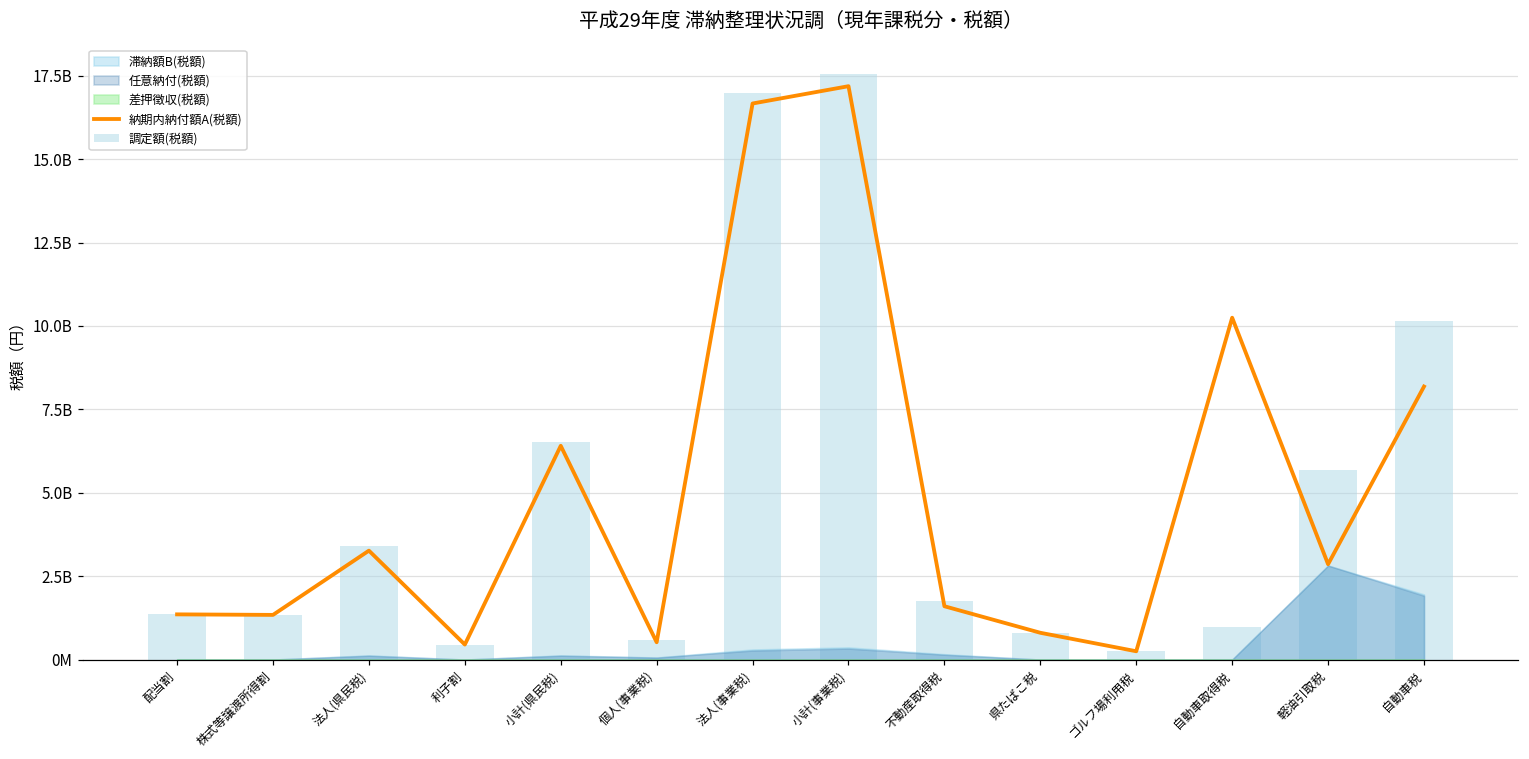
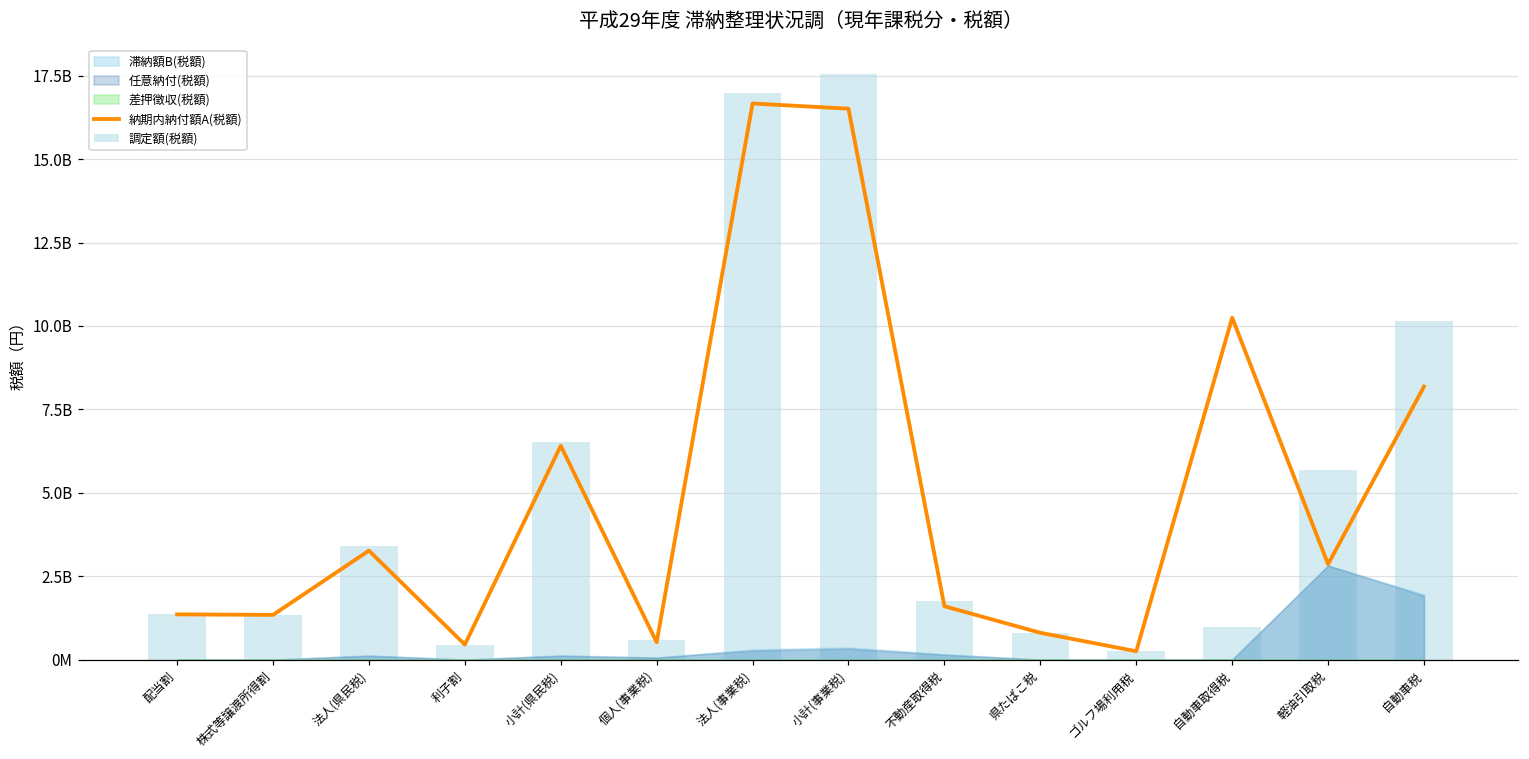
納期内納付額A(税額), 小計(事業税): 17200000000 -> 16500000000
